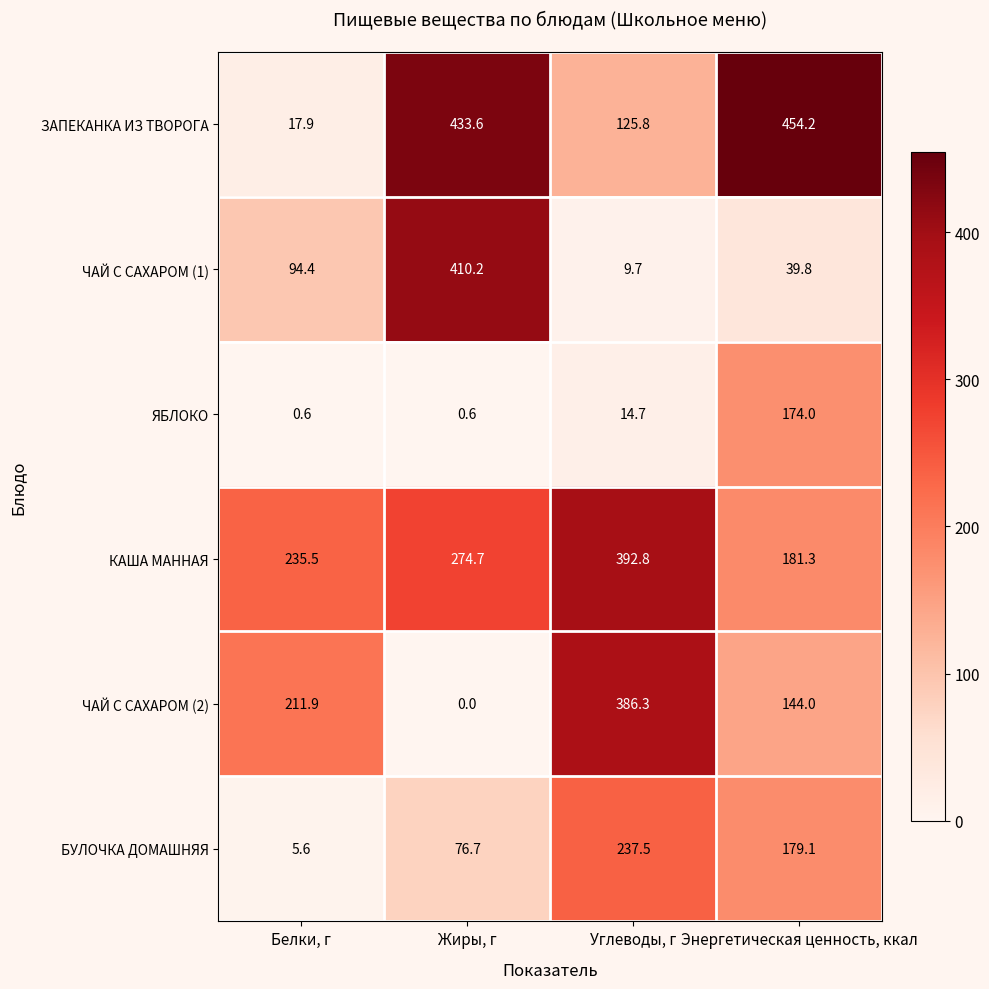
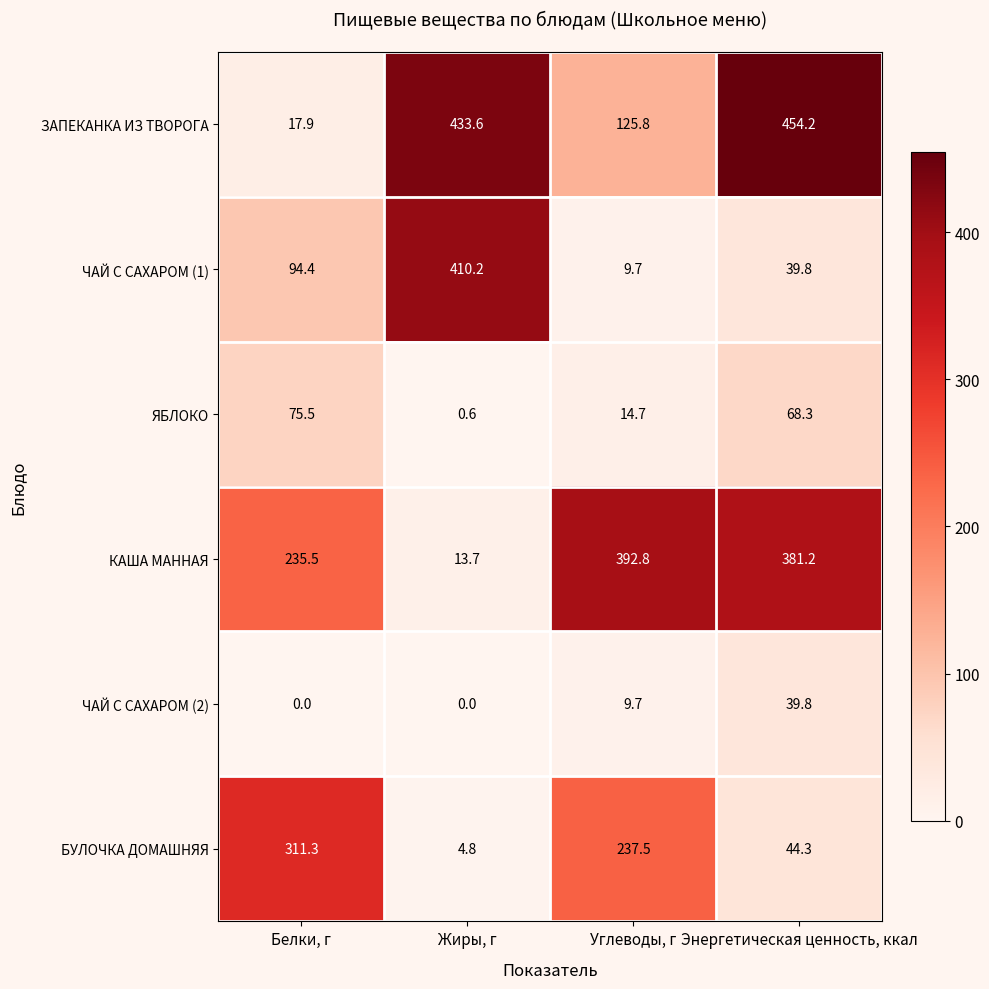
ЯБЛОКО, Белки, г: 0.6 -> 75.5
ЯБЛОКО, Энергетическая ценность, ккал: 174.0 -> 68.3
КАША МАННАЯ, Жиры, г: 274.7 -> 13.7
КАША МАННАЯ, Энергетическая ценность, ккал: 181.3 -> 381.2
ЧАЙ С САХАРОМ (2), Белки, г: 211.9 -> 0.0
ЧАЙ С САХАРОМ (2), Углеводы, г: 386.3 -> 9.7
ЧАЙ С САХАРОМ (2), Энергетическая ценность, ккал: 144.0 -> 39.8
БУЛОЧКА ДОМАШНЯЯ, Белки, г: 5.6 -> 311.3
БУЛОЧКА ДОМАШНЯЯ, Жиры, г: 76.7 -> 4.8
БУЛОЧКА ДОМАШНЯЯ, Энергетическая ценность, ккал: 179.1 -> 44.3
